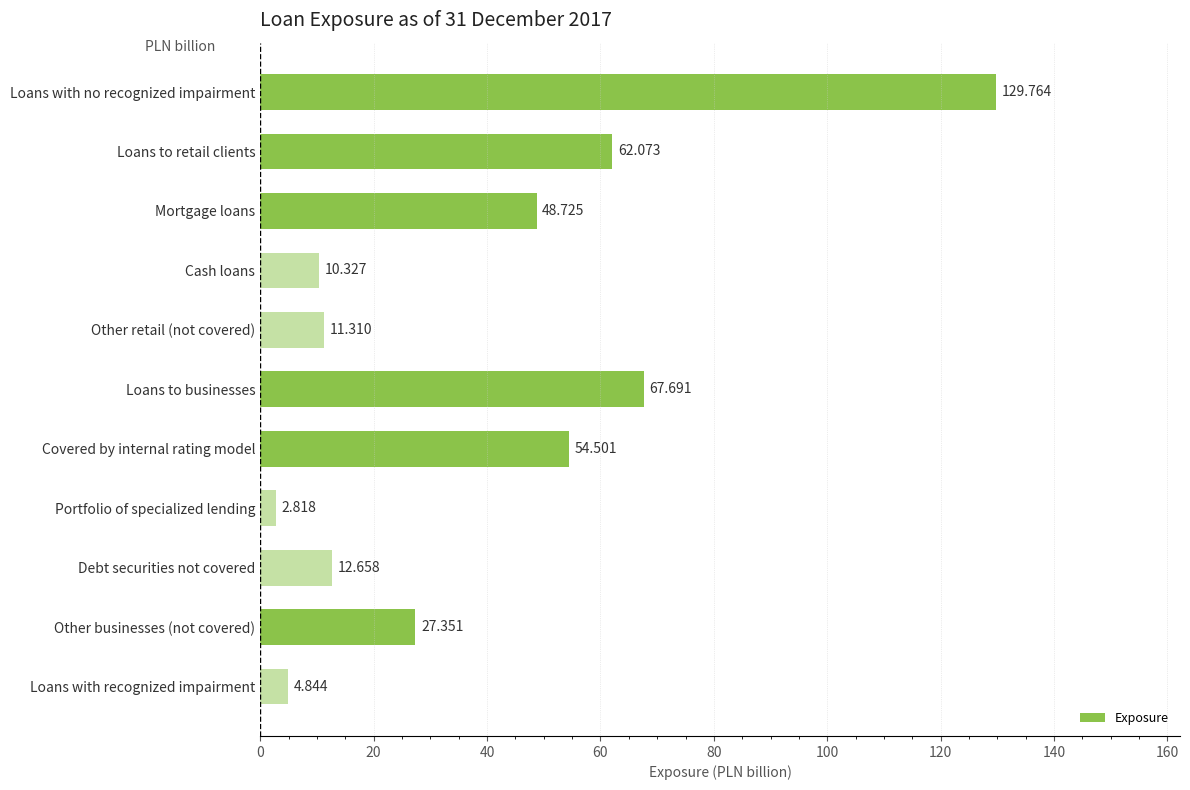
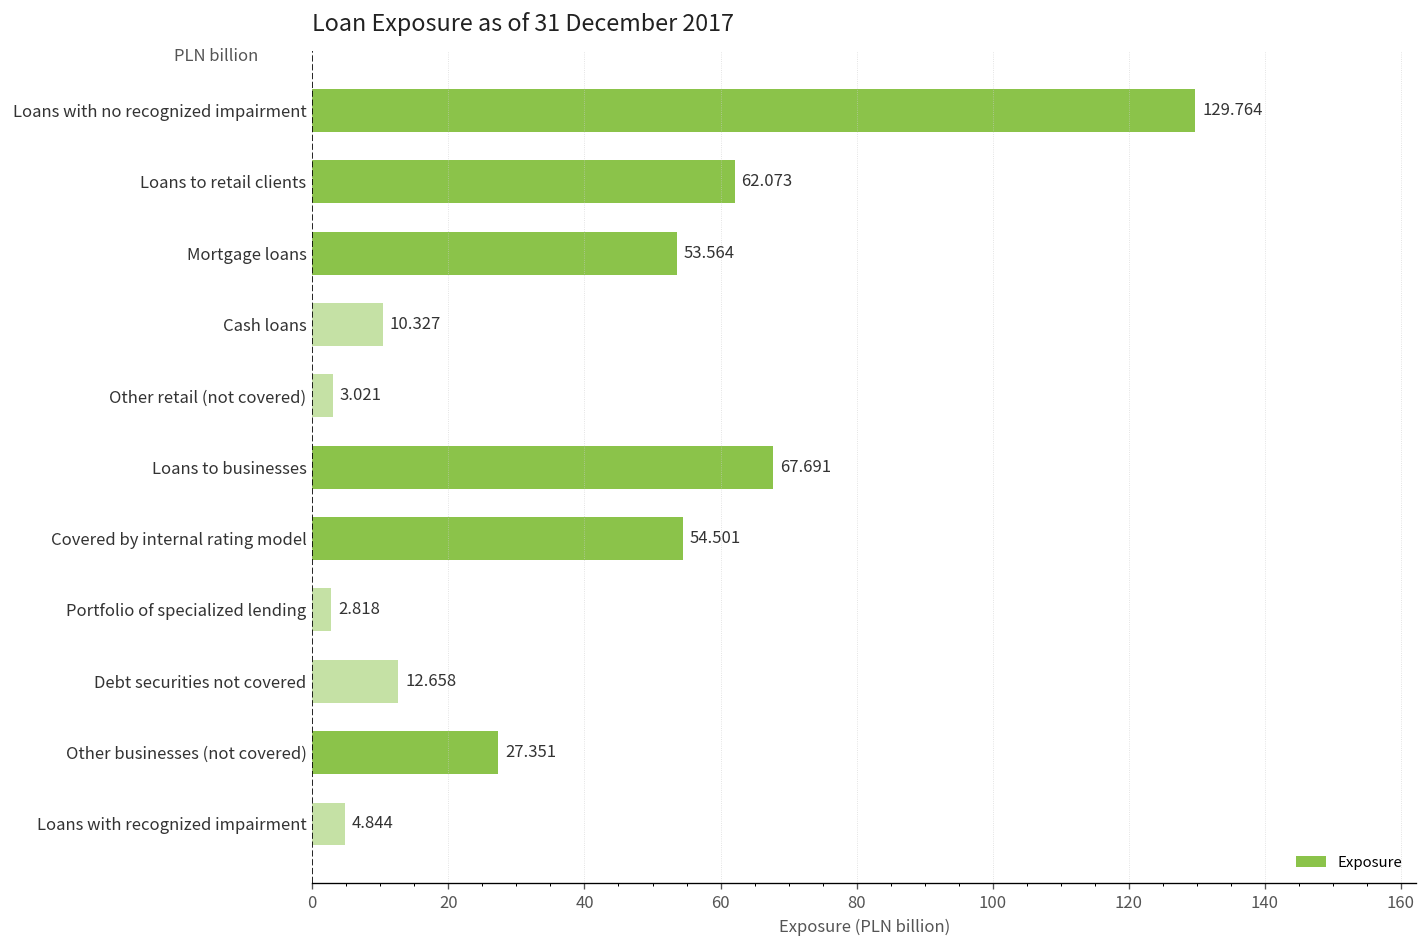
Mortgage loans: 48.725 -> 53.564
Other retail (not covered): 11.310 -> 3.021
